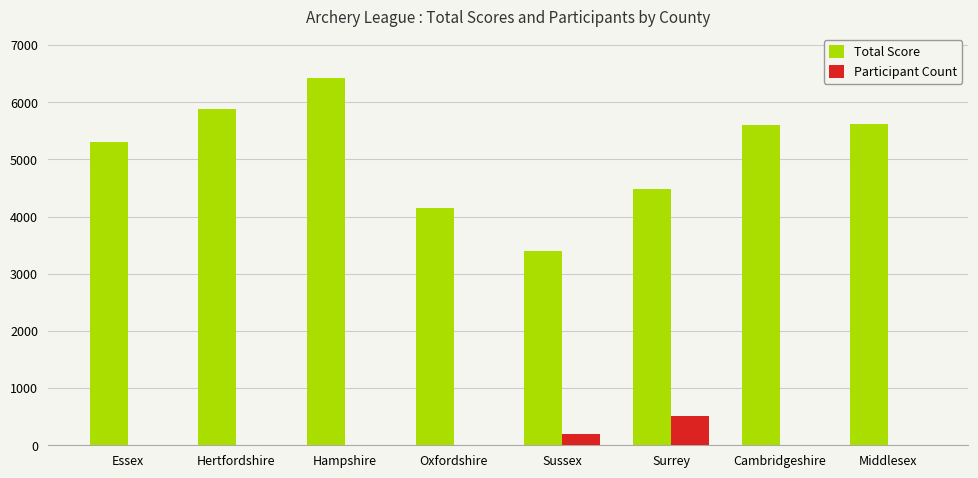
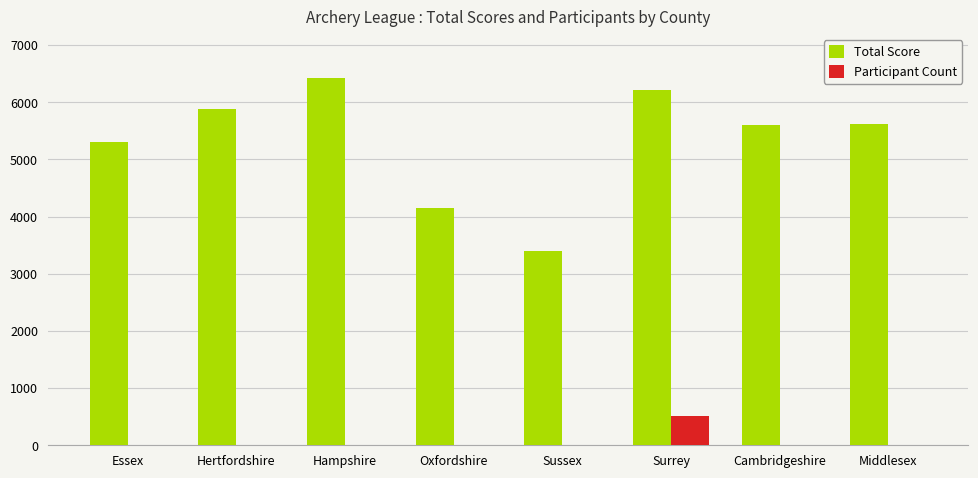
Participant Count, Sussex: 200 -> 0
Total Score, Surrey: 4500 -> 6200
